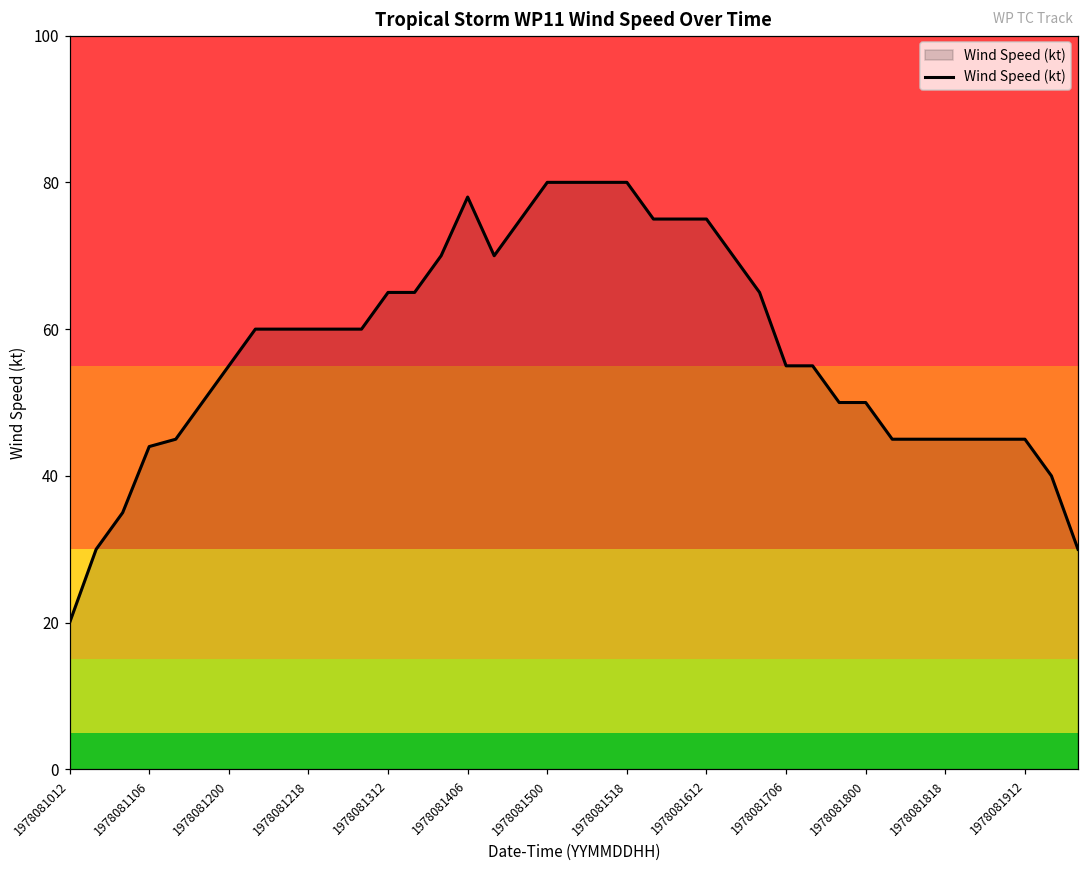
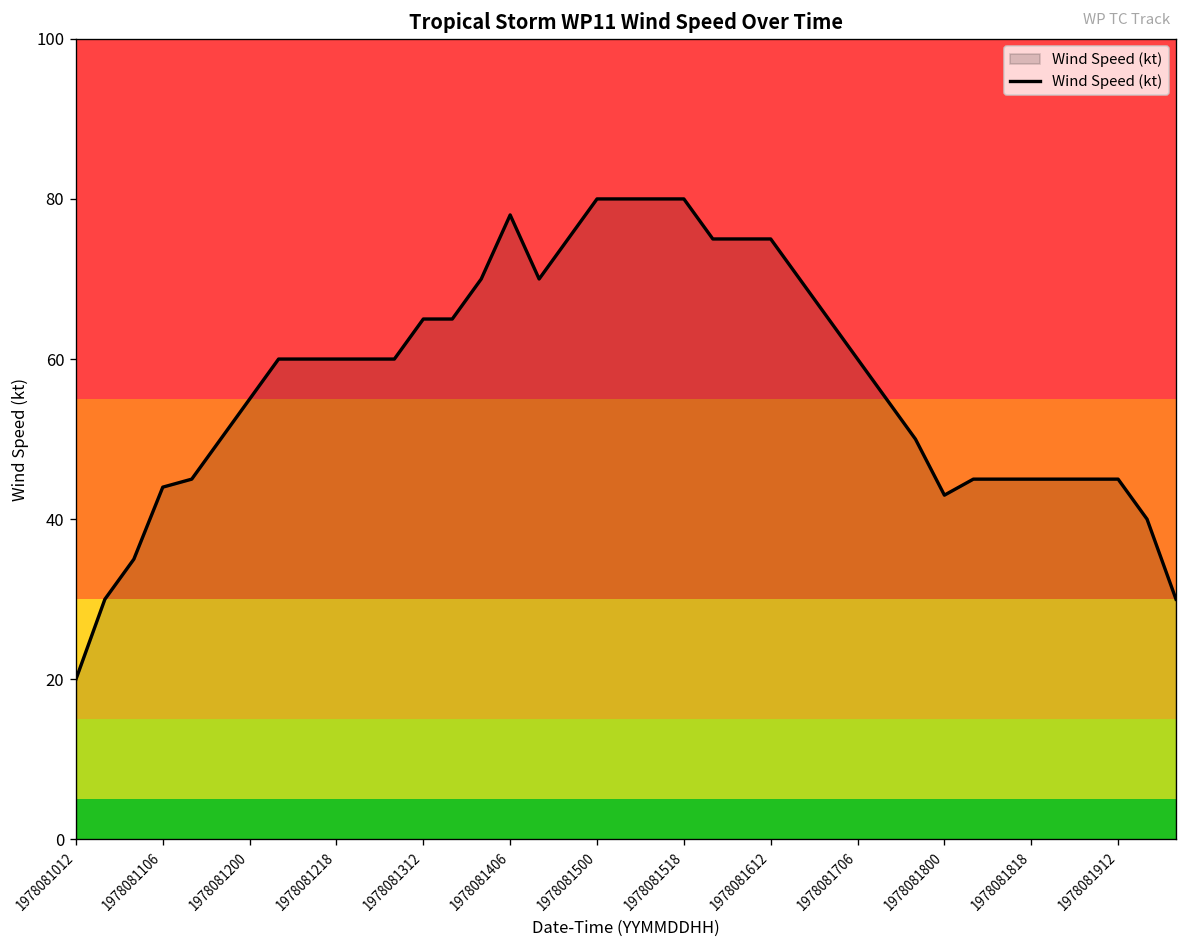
1978081706: 55 -> 60
1978081800: 50 -> 43
